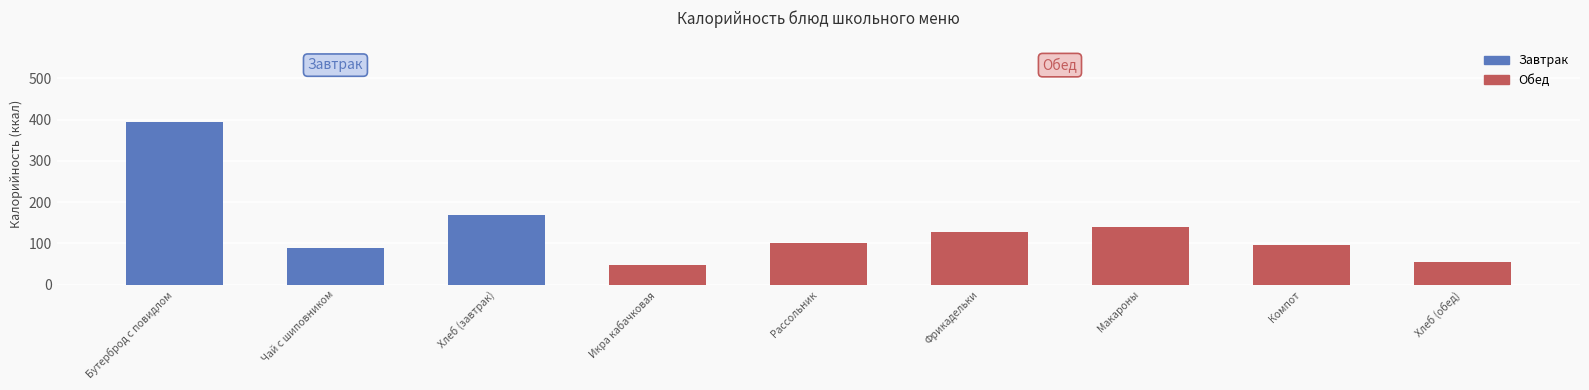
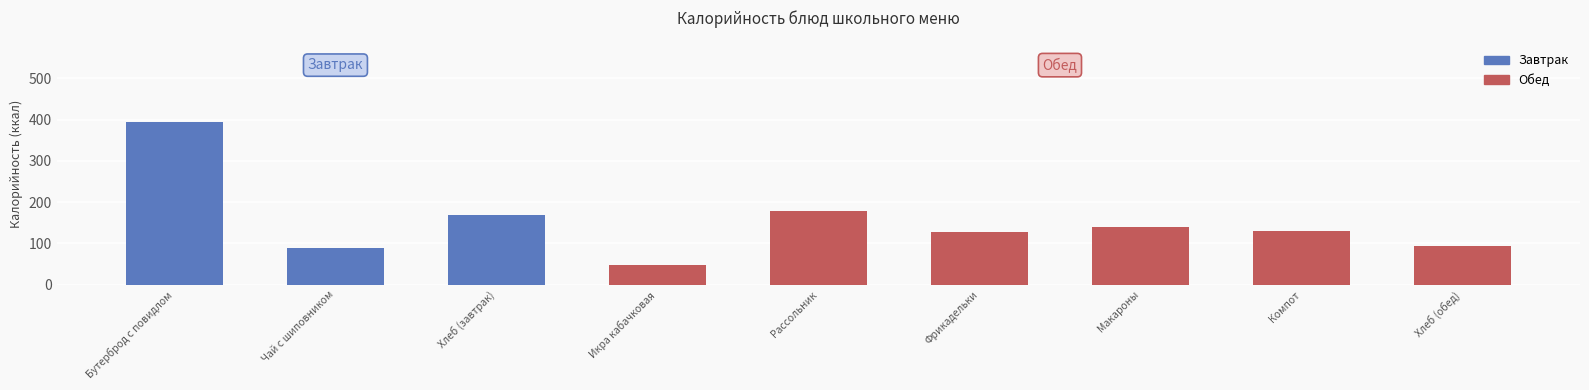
Рассольник: 100 -> 180
Компот: 100 -> 130
Хлеб (обед): 60 -> 90
